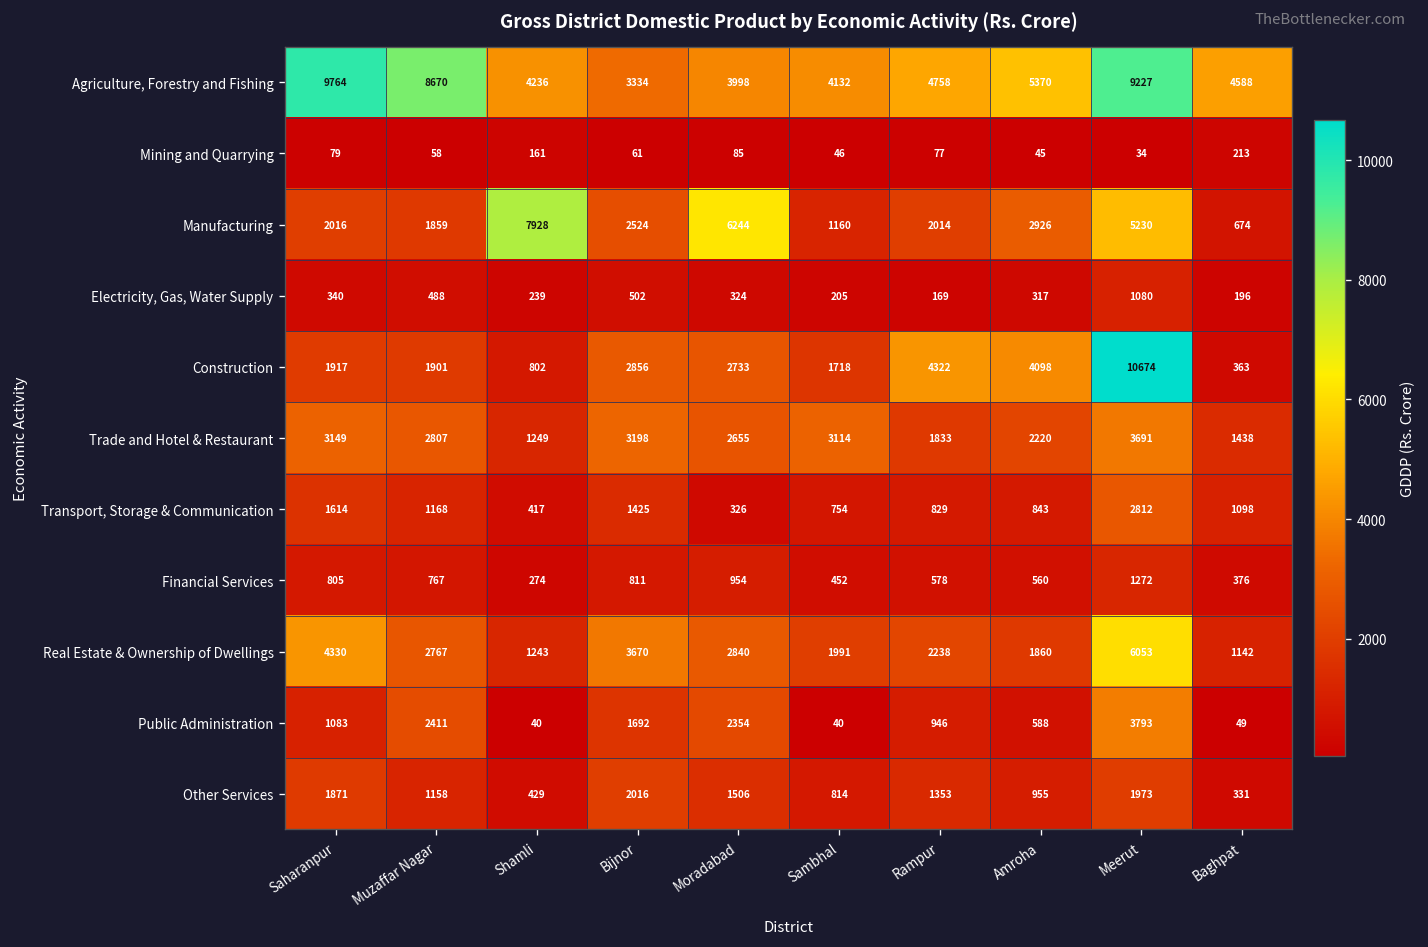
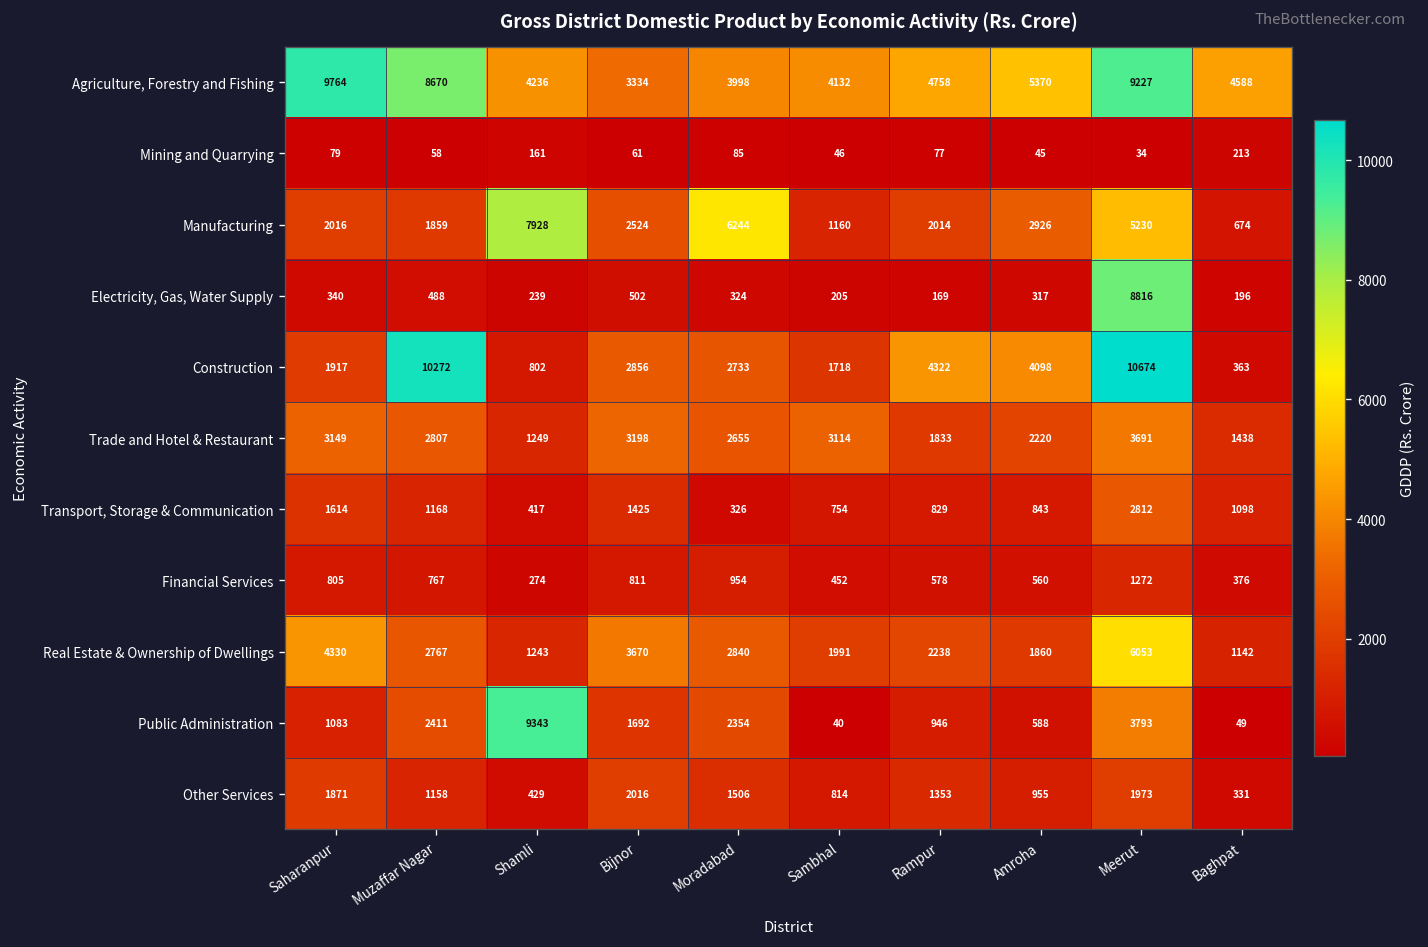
Electricity, Gas, Water Supply, Meerut: 1080 -> 8816
Construction, Muzaffar Nagar: 1901 -> 10272
Public Administration, Shamli: 40 -> 9343
